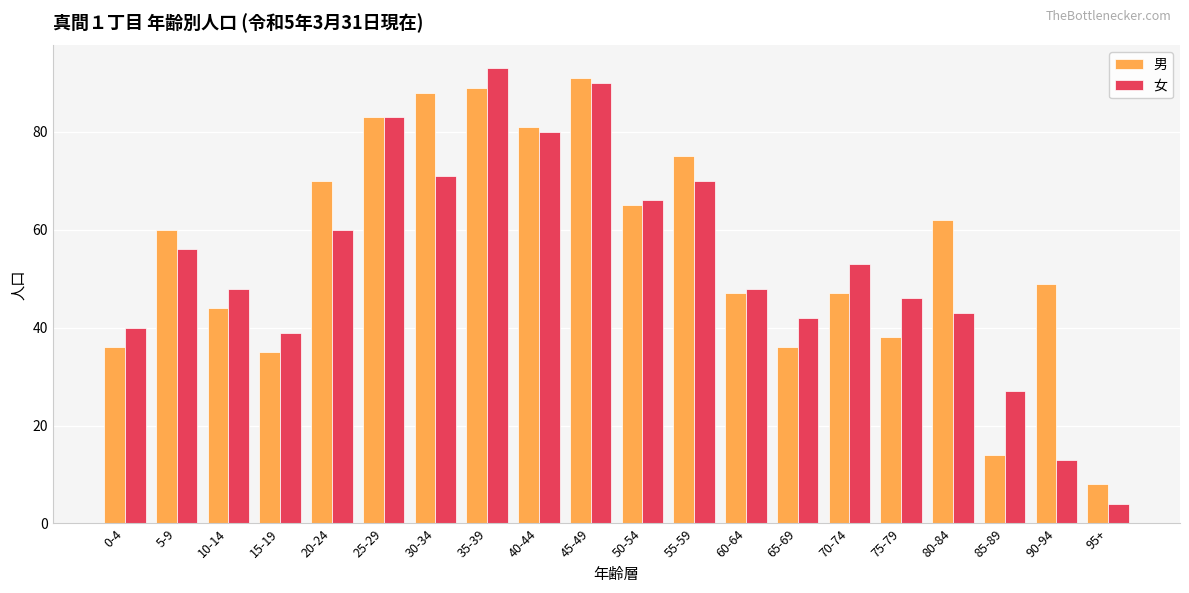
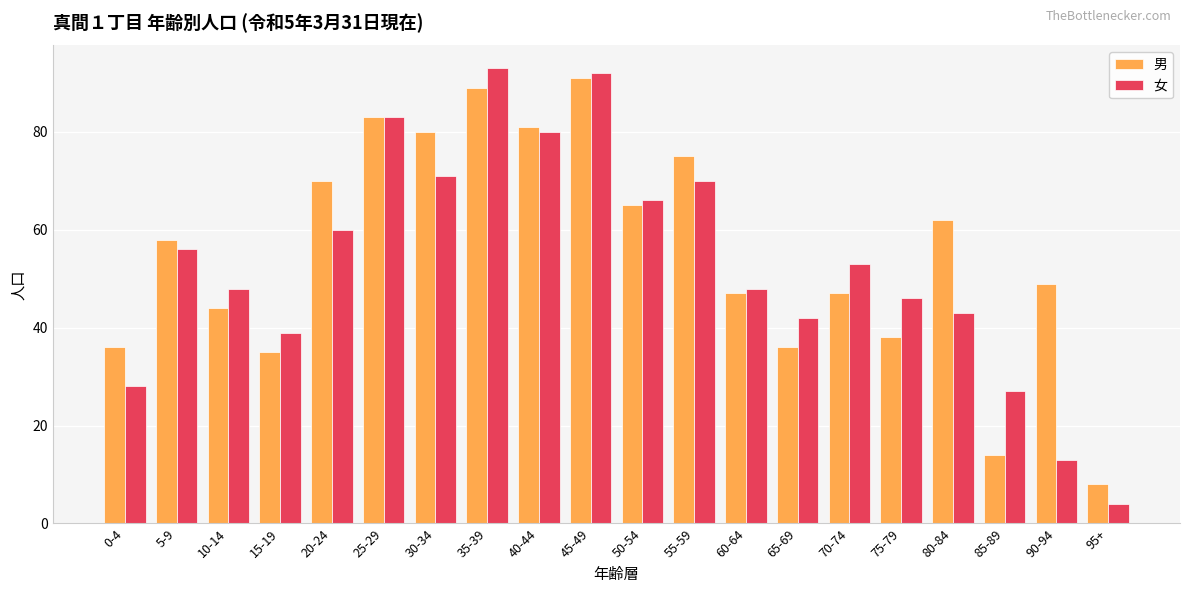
女, 0-4: 40 -> 28
男, 5-9: 60 -> 58
男, 30-34: 88 -> 80
女, 45-49: 90 -> 92
